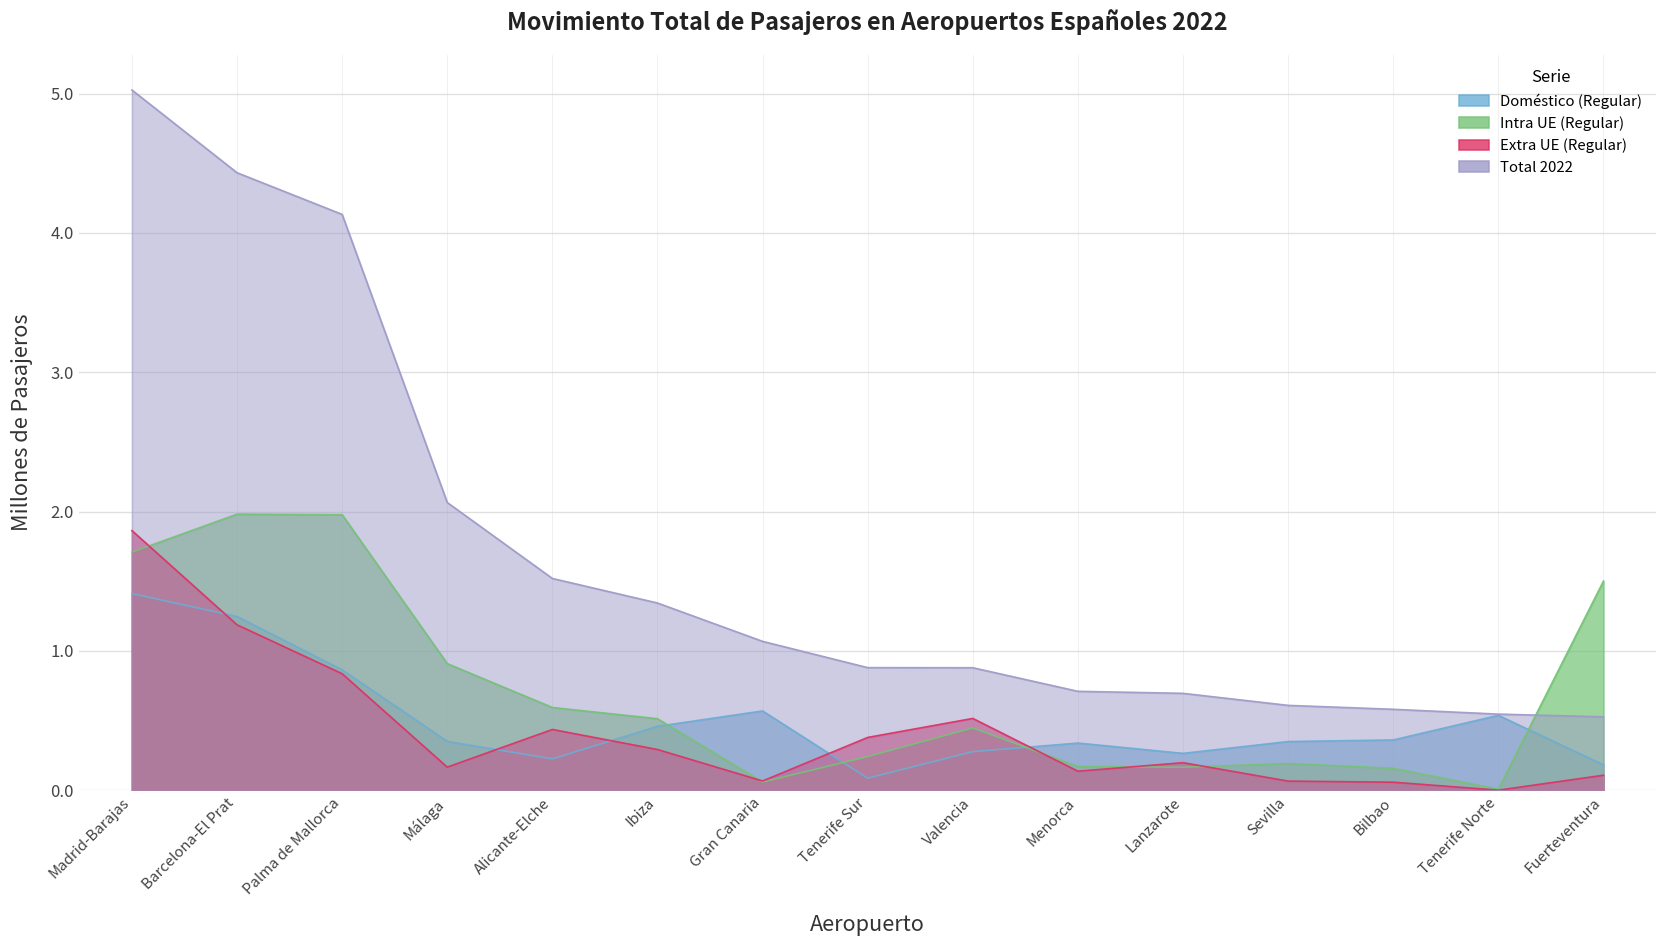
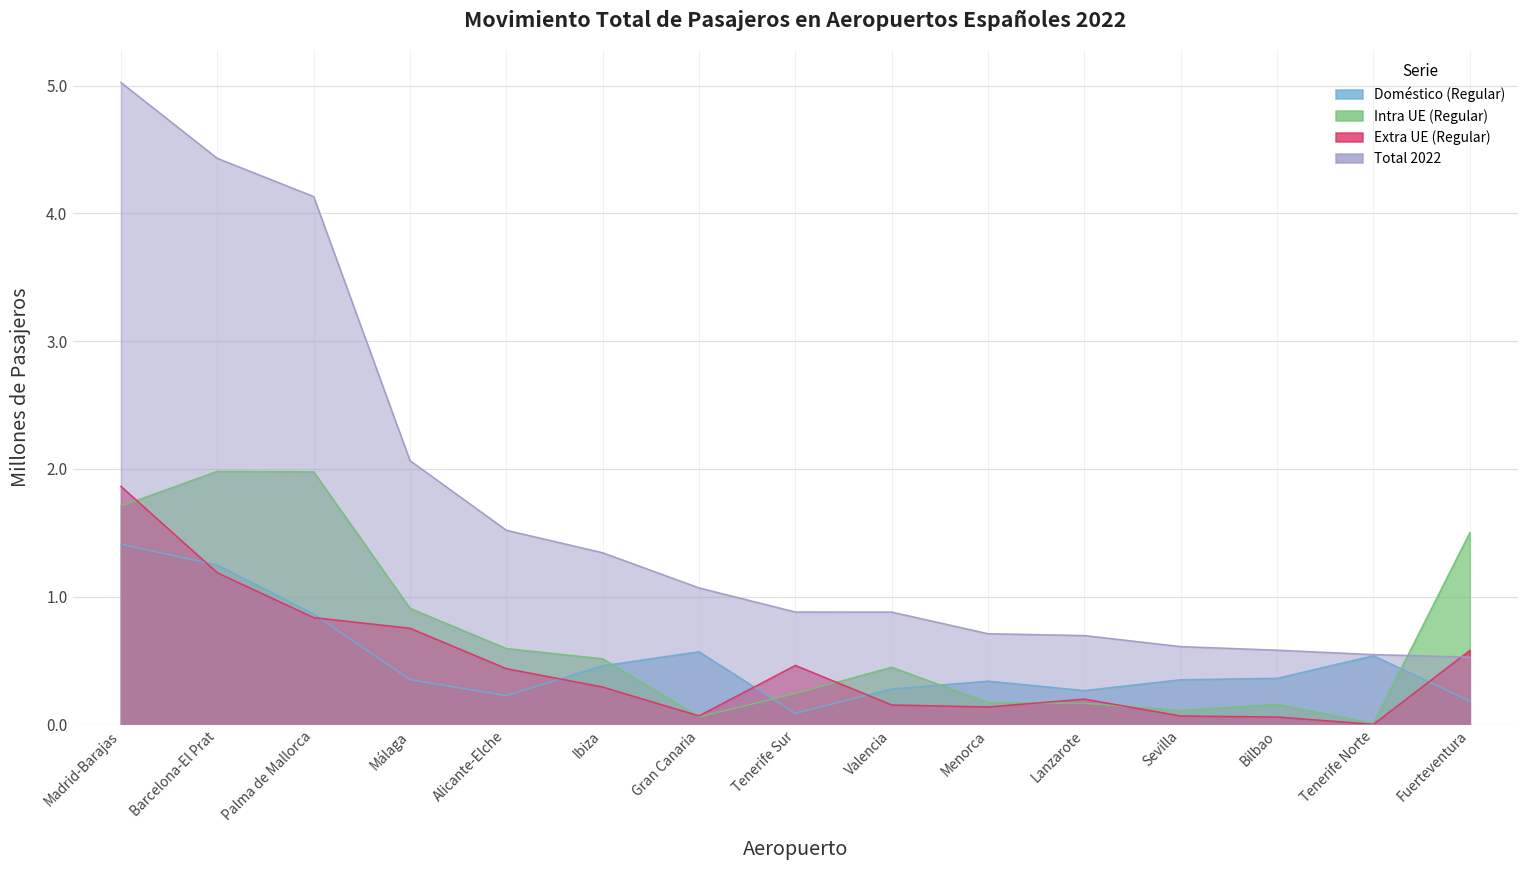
Extra UE (Regular), Málaga: 0.17 -> 0.75
Extra UE (Regular), Tenerife Sur: 0.38 -> 0.46
Extra UE (Regular), Valencia: 0.52 -> 0.15
Intra UE (Regular), Sevilla: 0.19 -> 0.11
Extra UE (Regular), Fuerteventura: 0.11 -> 0.58
